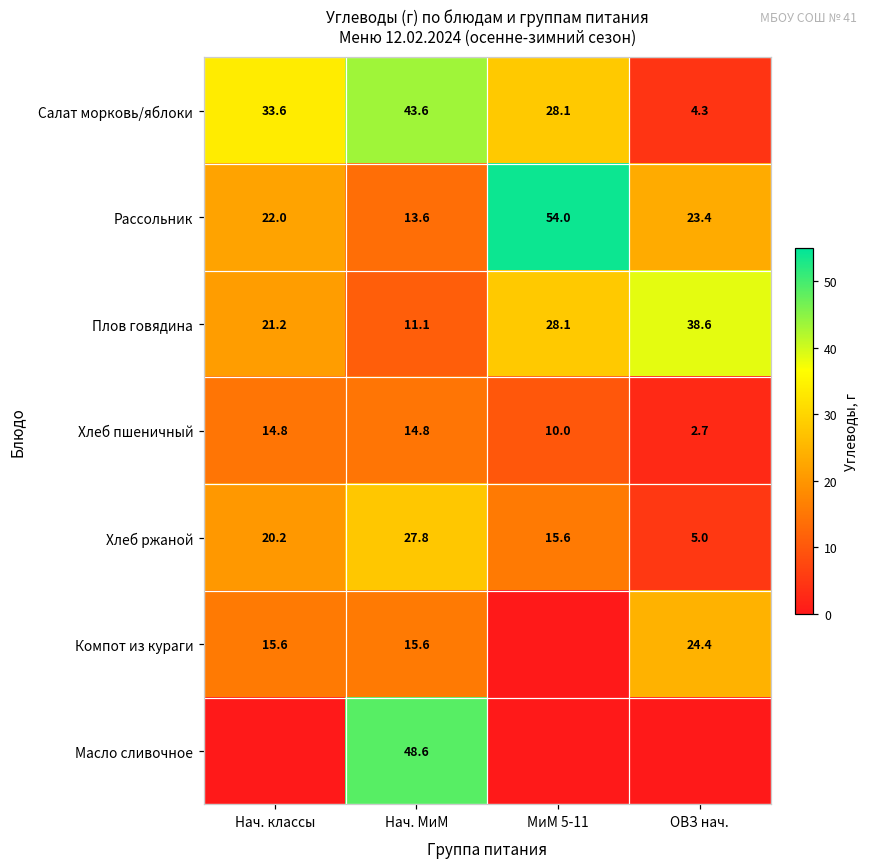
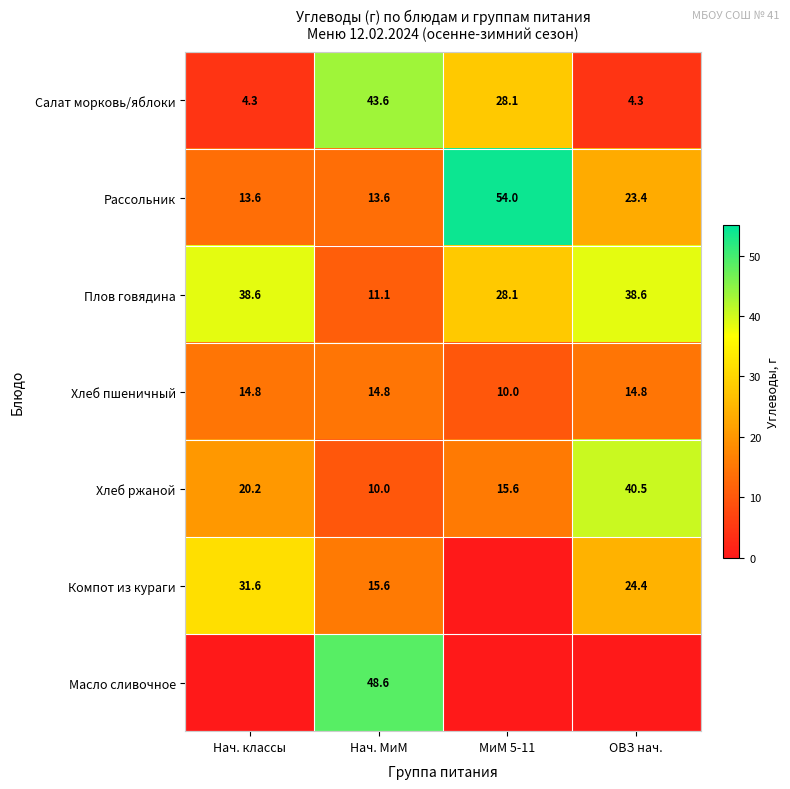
Салат морковь/яблоки, Нач. классы: 33.6 -> 4.3
Рассольник, Нач. классы: 22.0 -> 13.6
Плов говядина, Нач. классы: 21.2 -> 38.6
Хлеб пшеничный, ОВЗ нач.: 2.7 -> 14.8
Хлеб ржаной, Нач. МиМ: 27.8 -> 10.0
Хлеб ржаной, ОВЗ нач.: 5.0 -> 40.5
Компот из кураги, Нач. классы: 15.6 -> 31.6
